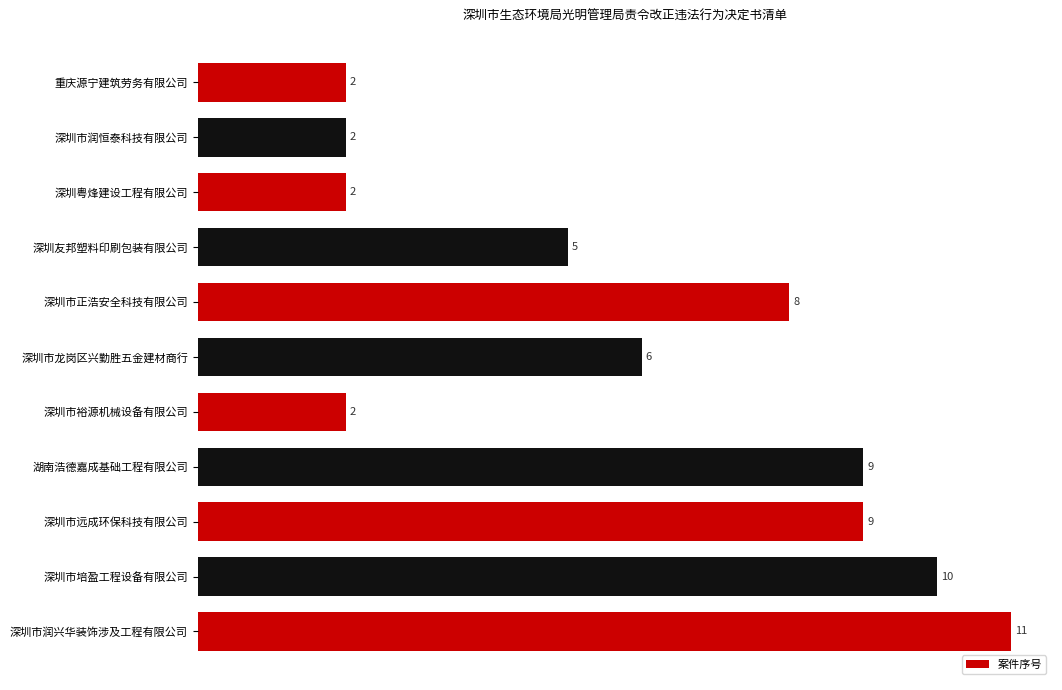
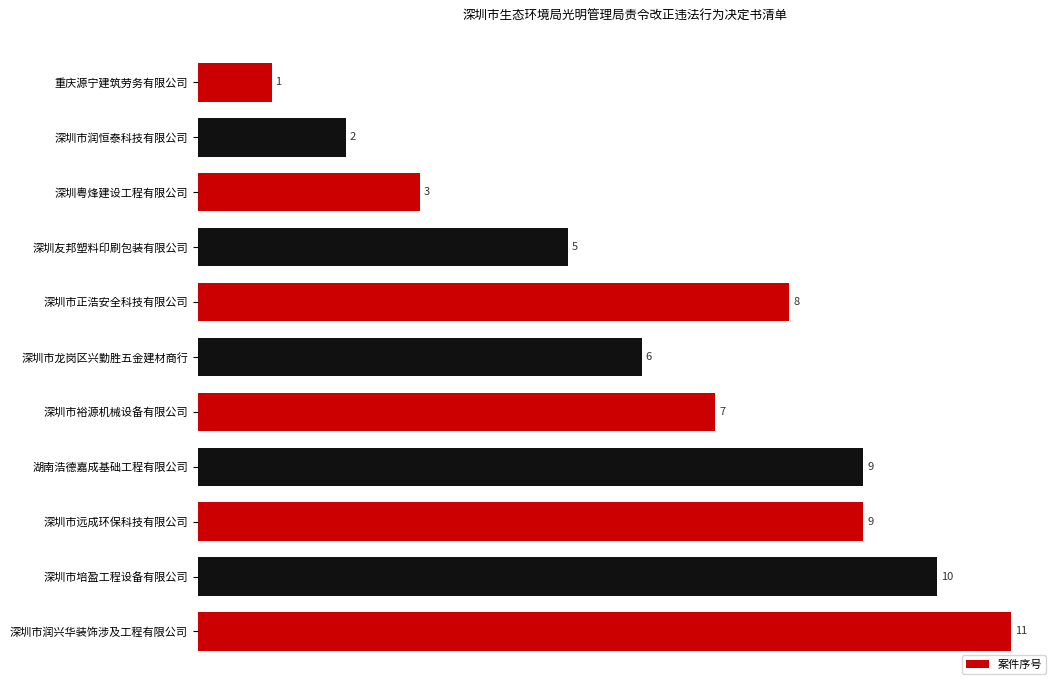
重庆源宁建筑劳务有限公司: 2 -> 1
深圳粤烽建设工程有限公司: 2 -> 3
深圳市裕源机械设备有限公司: 2 -> 7
